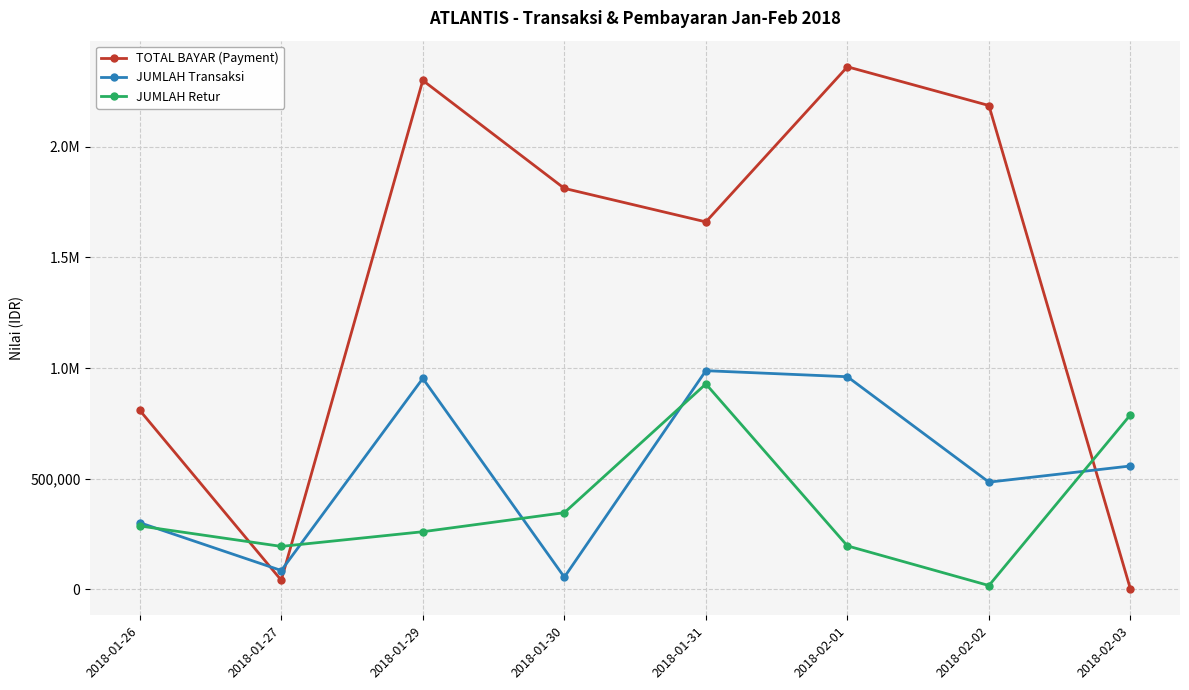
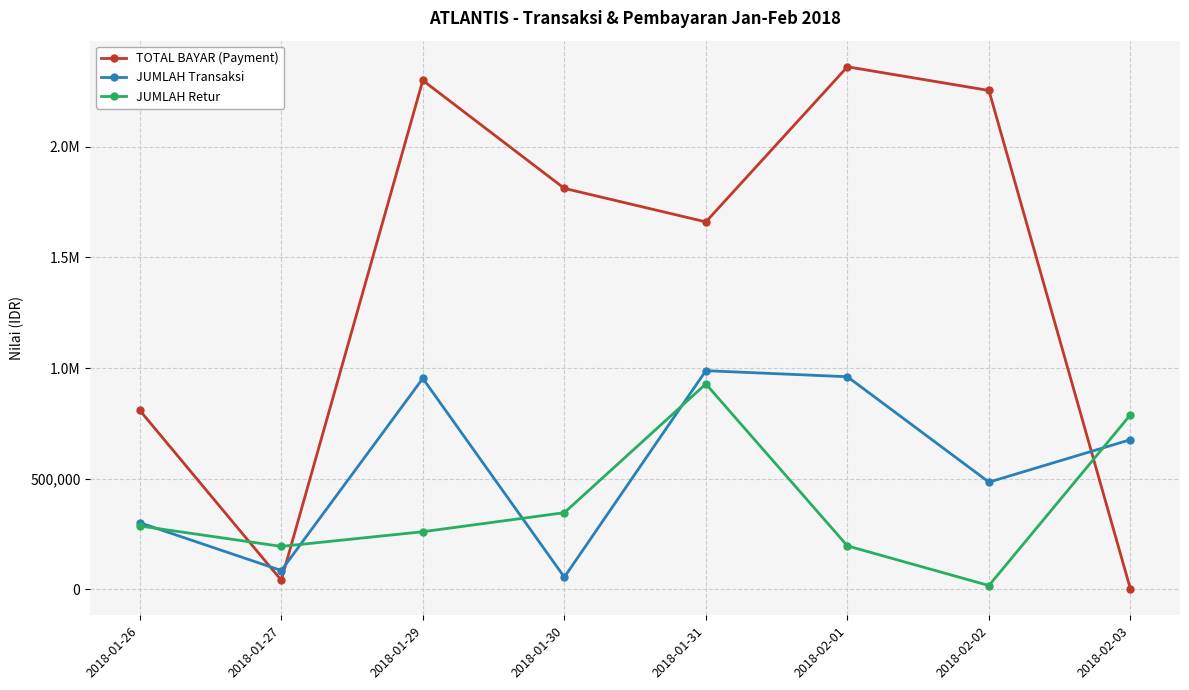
TOTAL BAYAR (Payment), 2018-02-02: 2,190,000 -> 2,260,000
JUMLAH Transaksi, 2018-02-03: 560,000 -> 680,000
